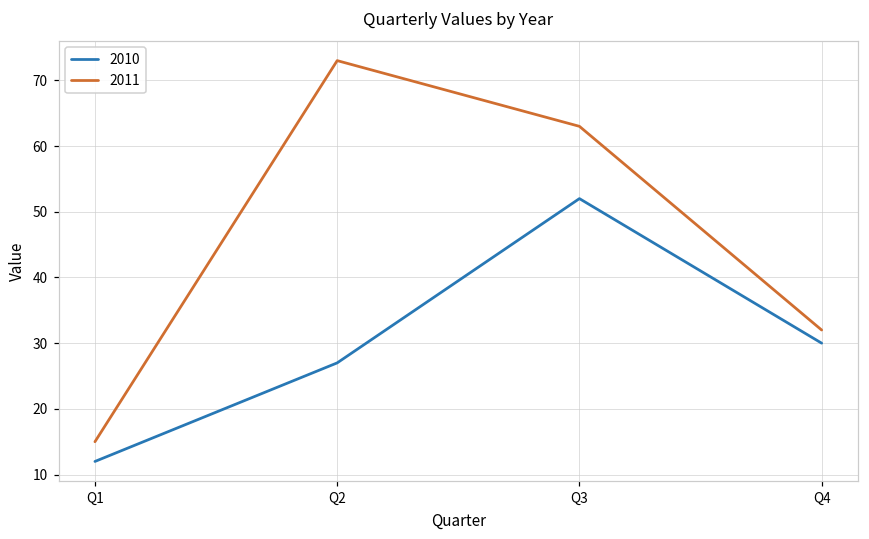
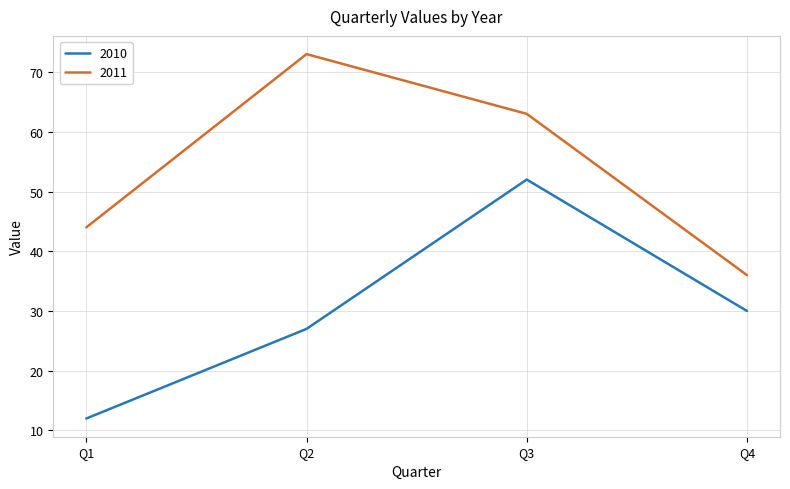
2011, Q1: 15 -> 44
2011, Q4: 32 -> 36
